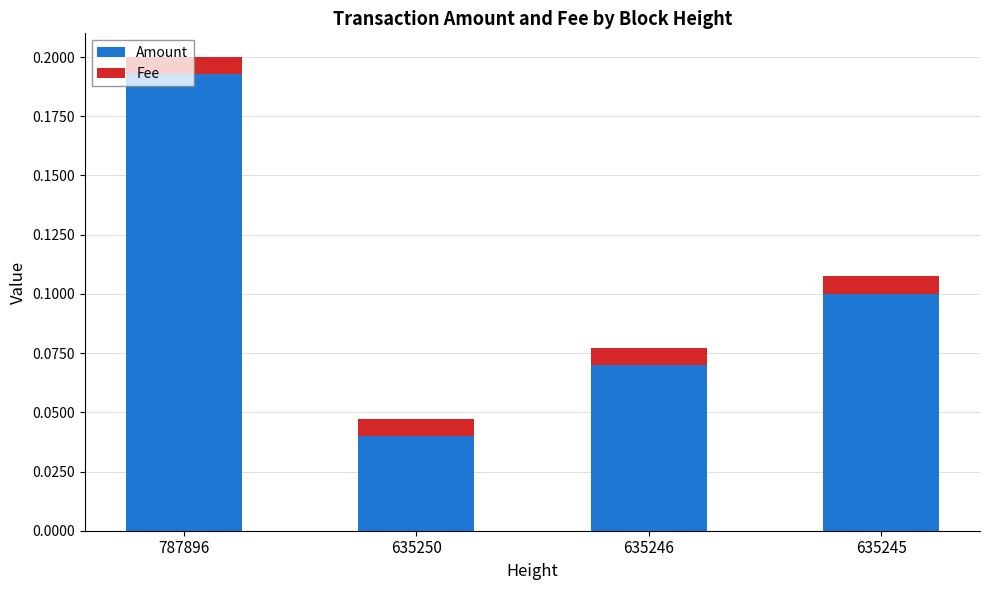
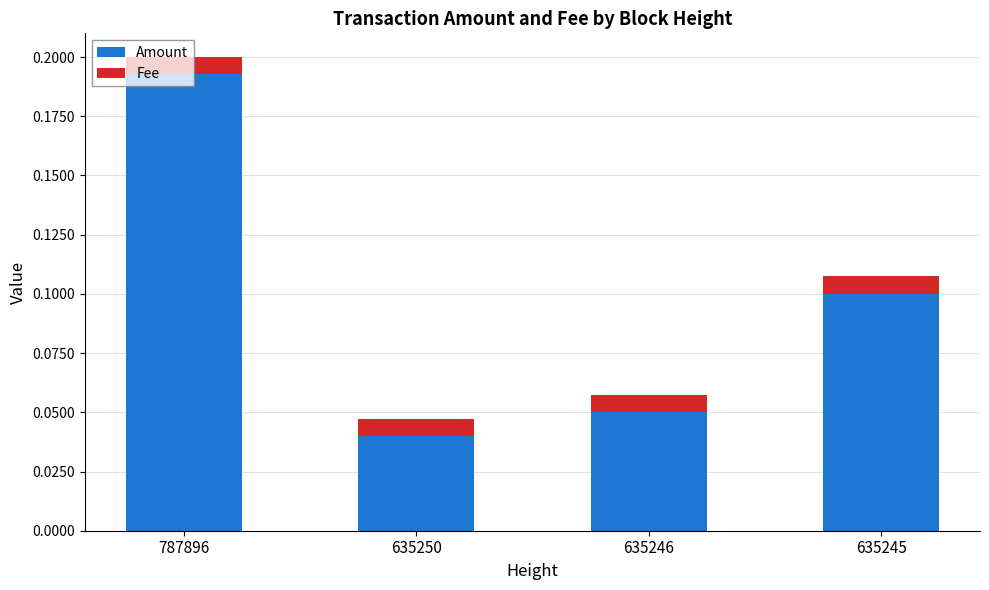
Amount, 635246: 0.07 -> 0.05
